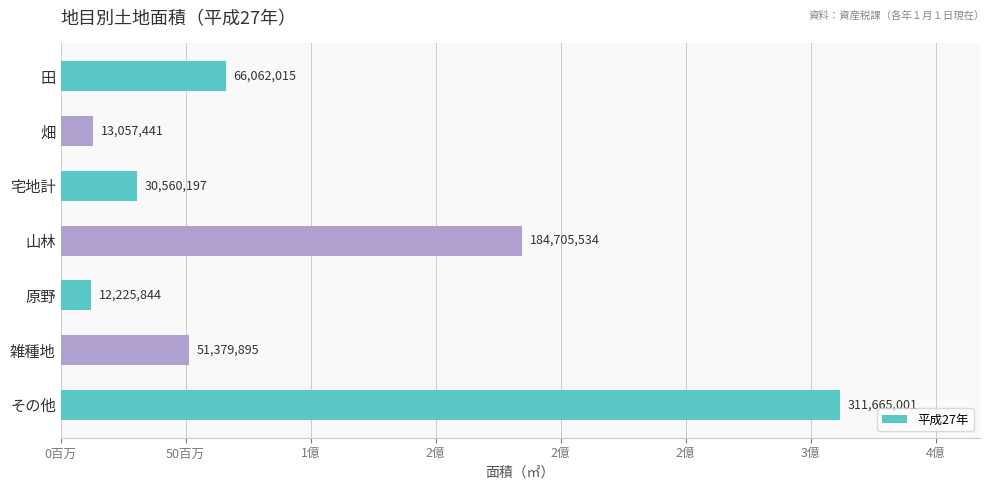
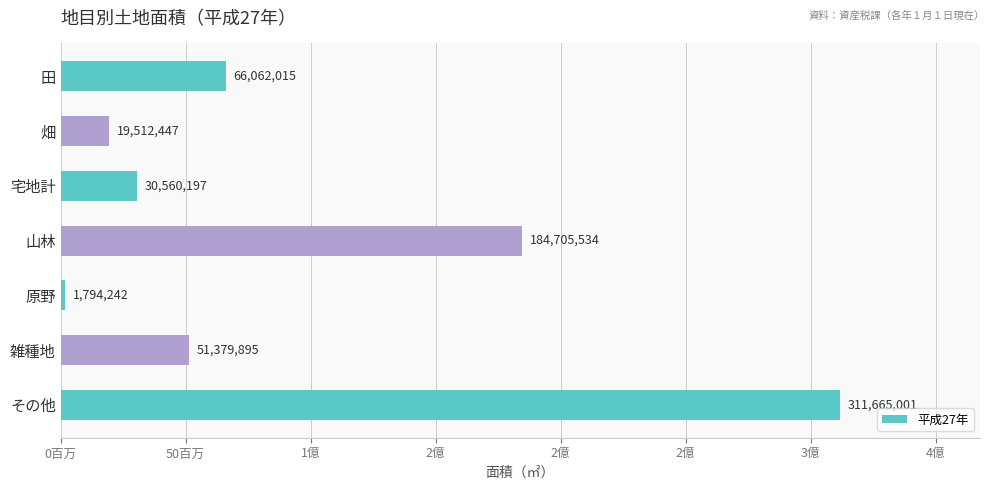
畑: 13,057,441 -> 19,512,447
原野: 12,225,844 -> 1,794,242
